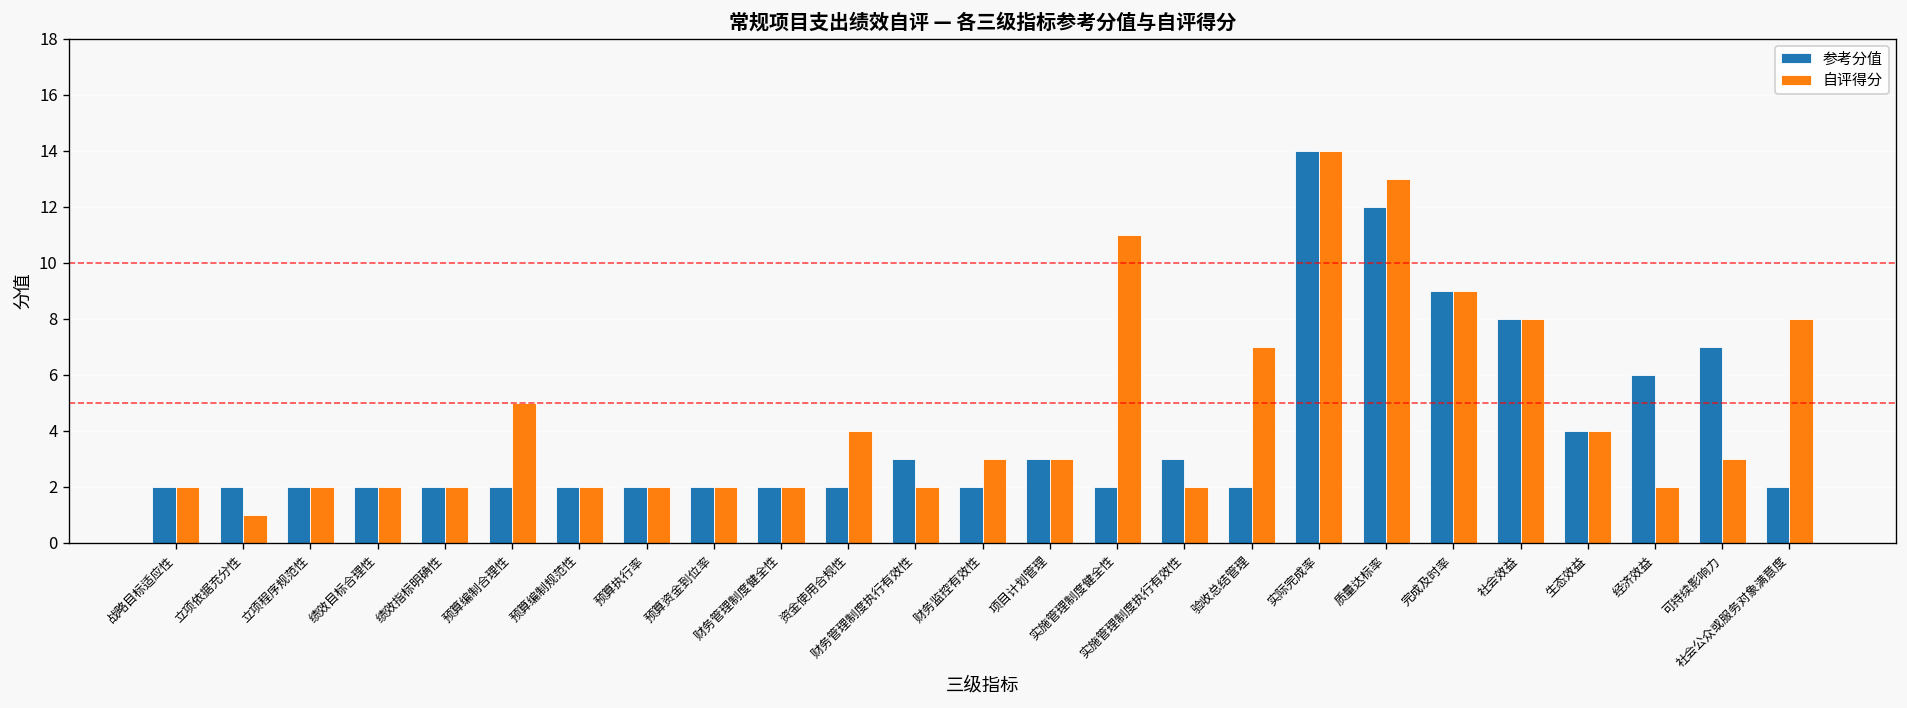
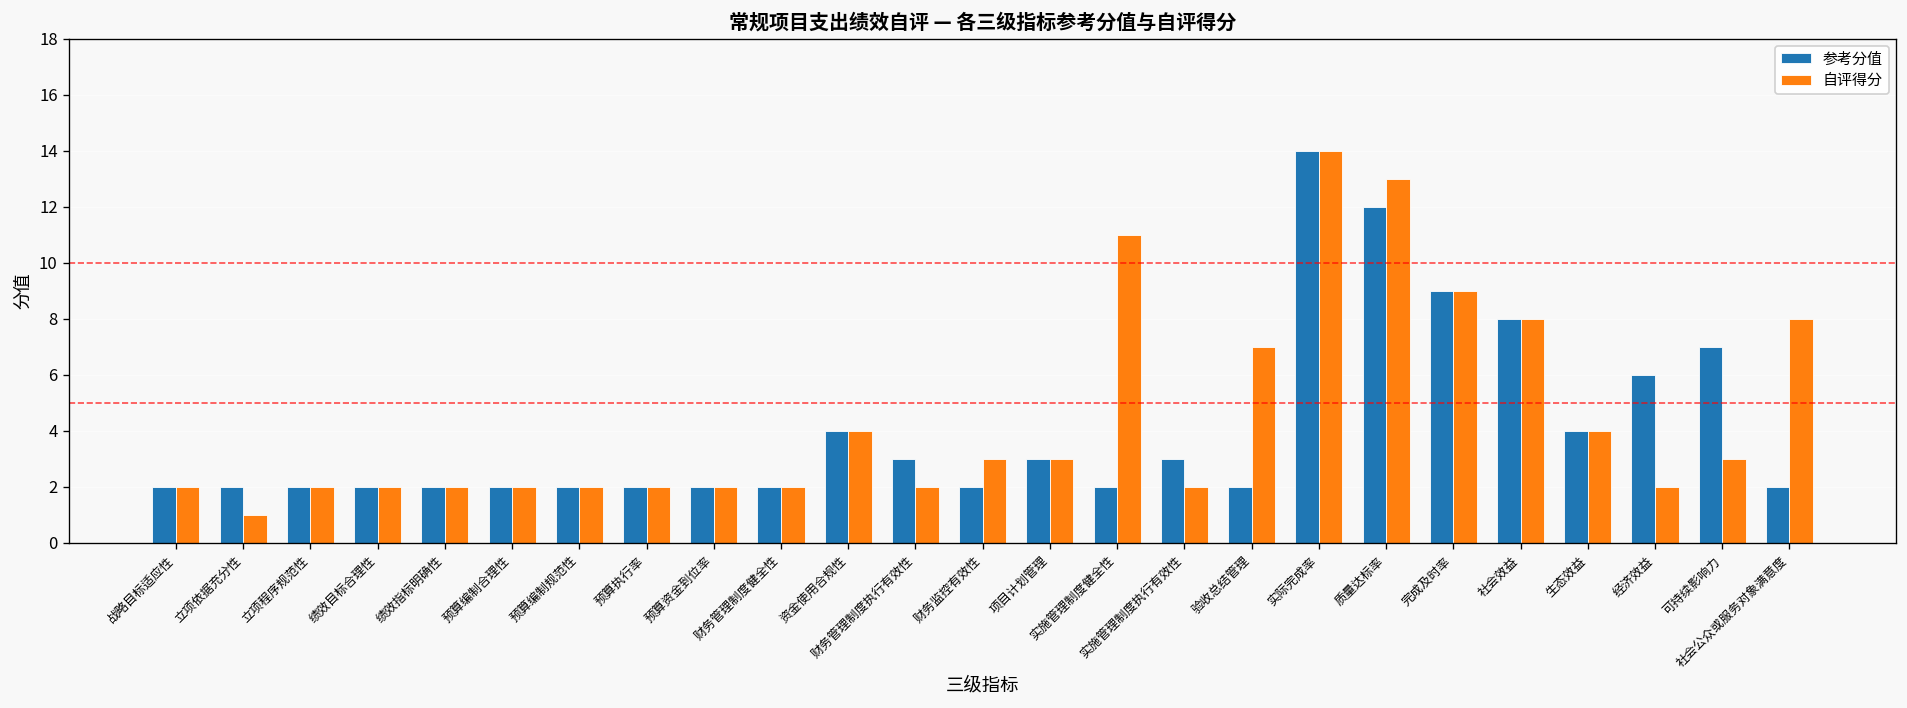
自评得分, 预算编制合理性: 5 -> 2
参考分值, 资金使用合规性: 2 -> 4
